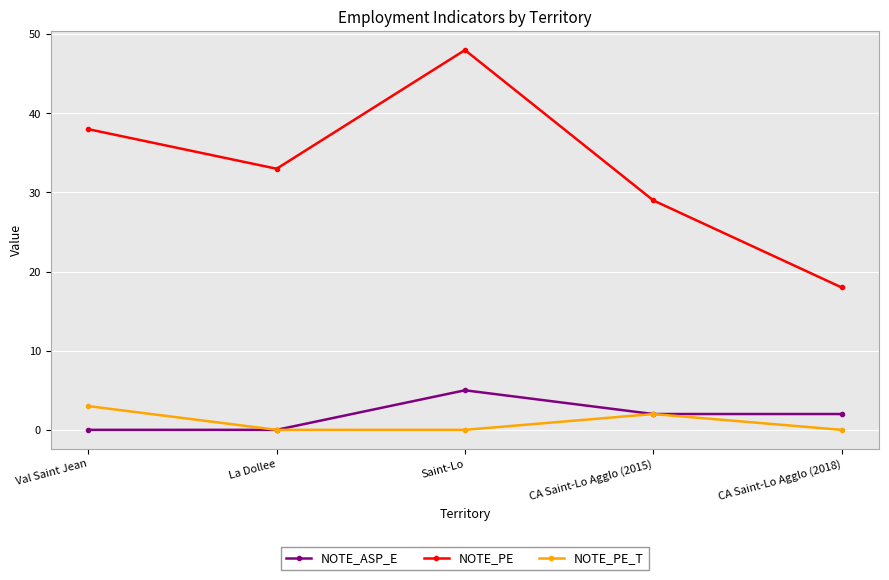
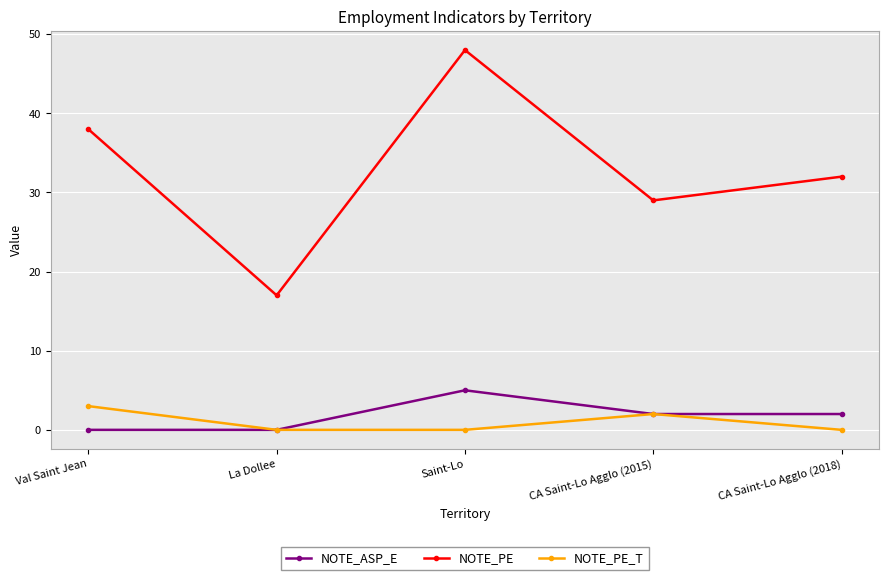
NOTE_PE, La Dollee: 33 -> 17
NOTE_PE, CA Saint-Lo Agglo (2018): 18 -> 32
